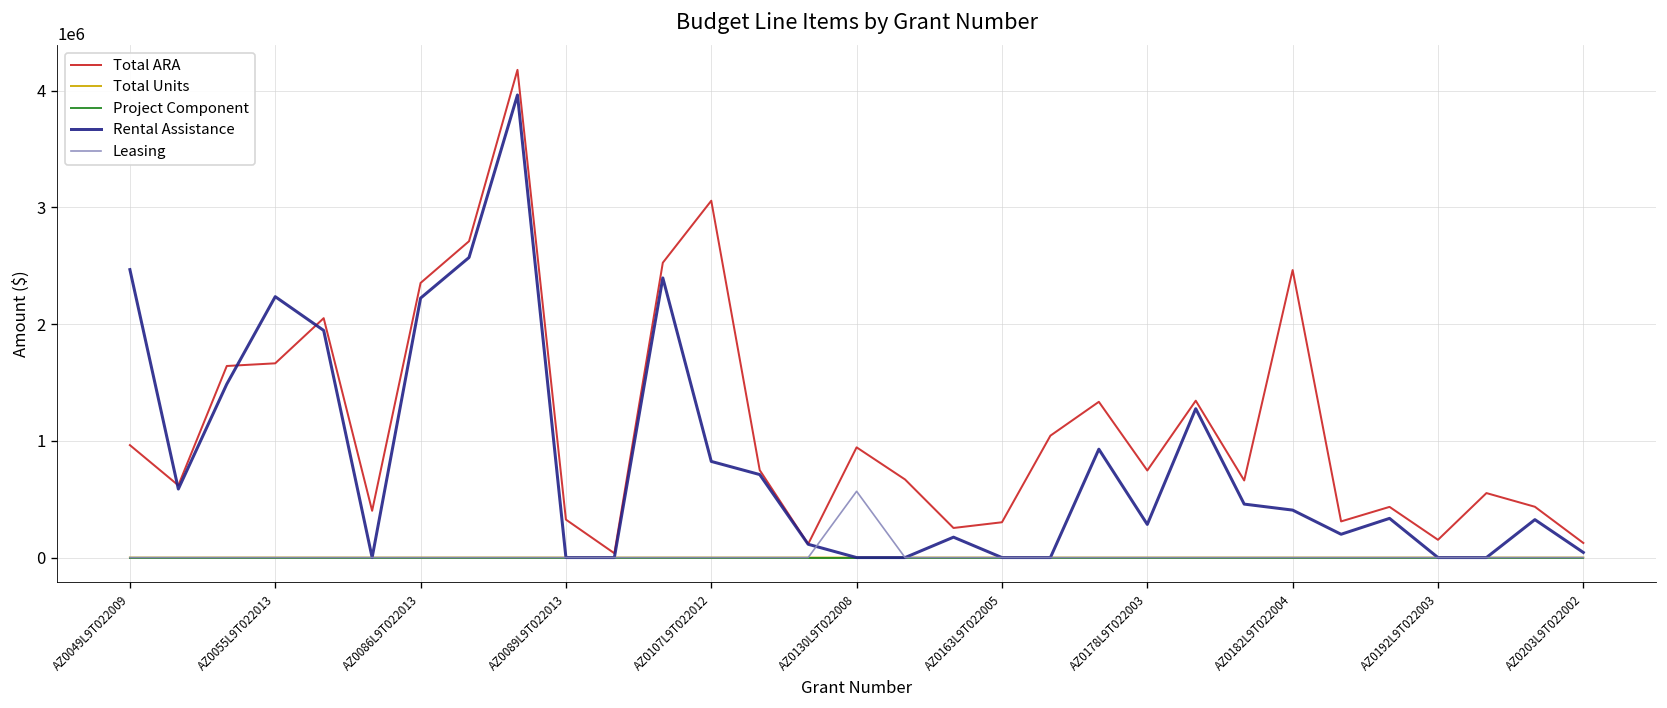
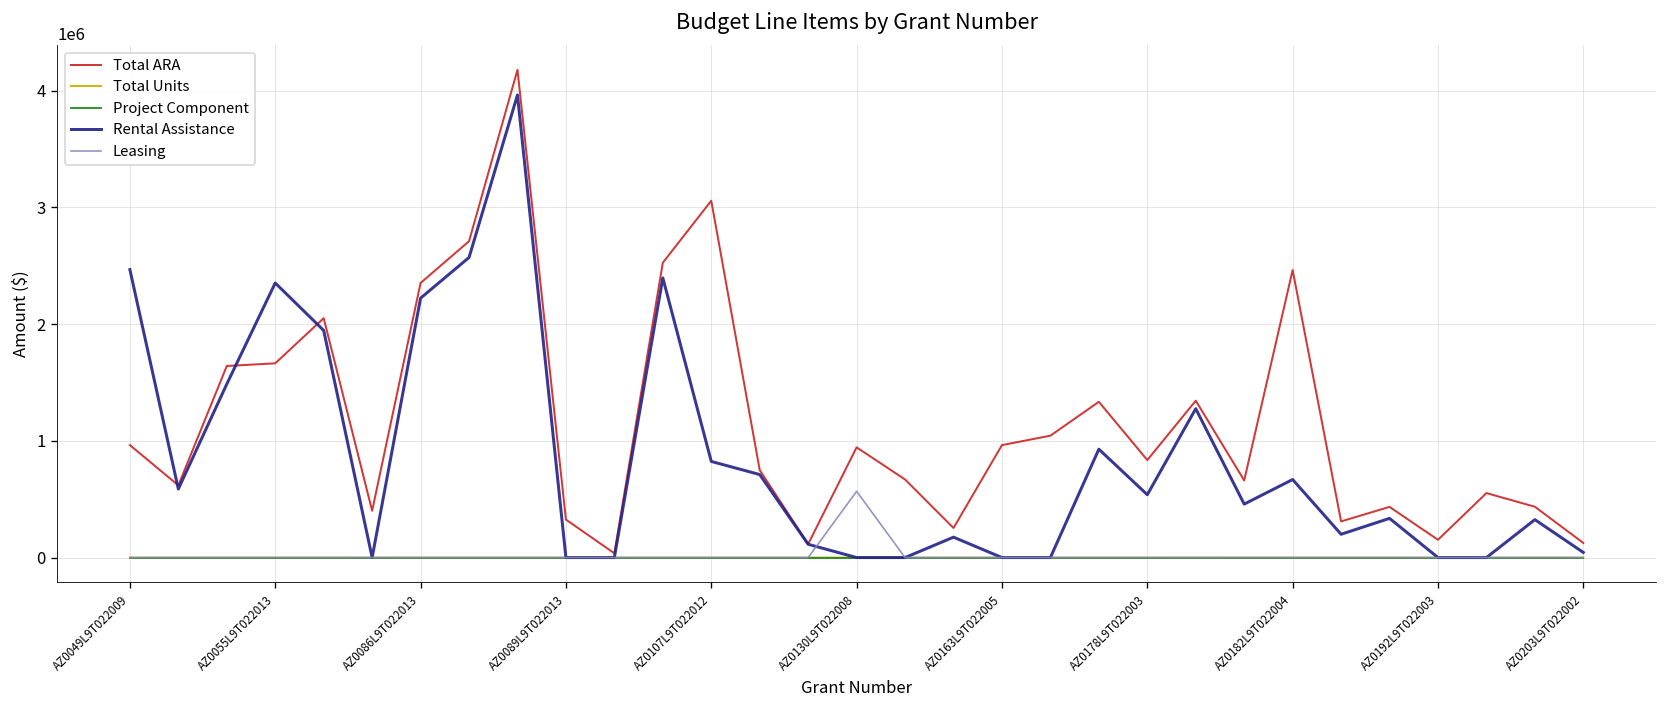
Rental Assistance, AZ0055L9T022013: 2200000 -> 2400000
Total ARA, AZ0163L9T022005: 300000 -> 1000000
Total ARA, AZ0178L9T022003: 700000 -> 800000
Rental Assistance, AZ0178L9T022003: 300000 -> 500000
Rental Assistance, AZ0182L9T022004: 400000 -> 700000
